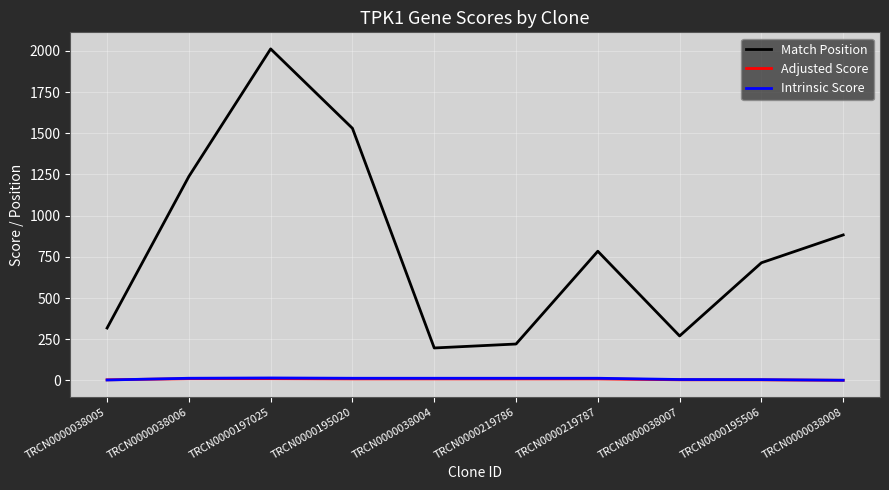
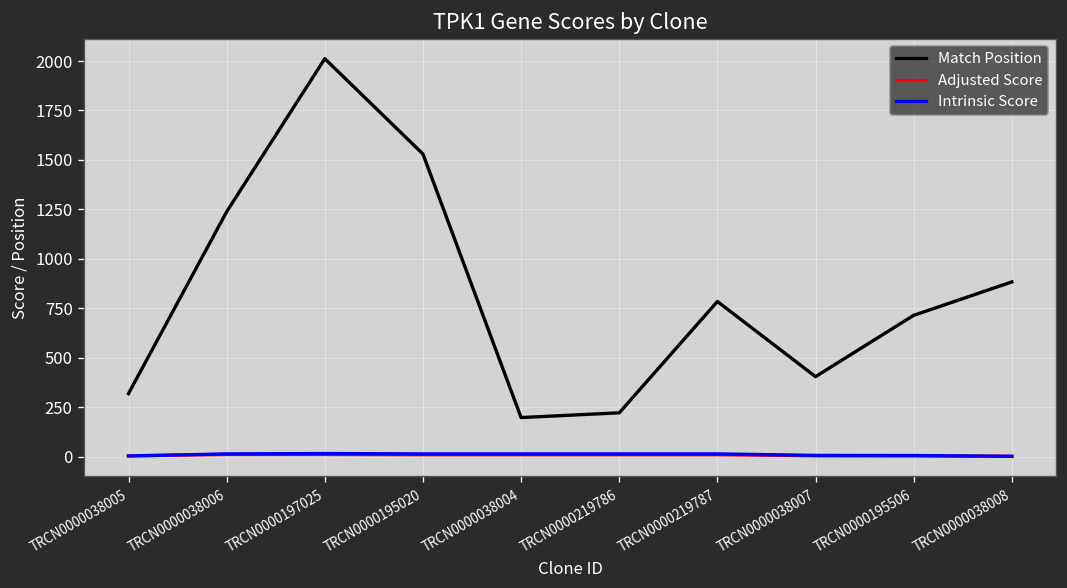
Match Position, TRCN0000038007: 270 -> 400
